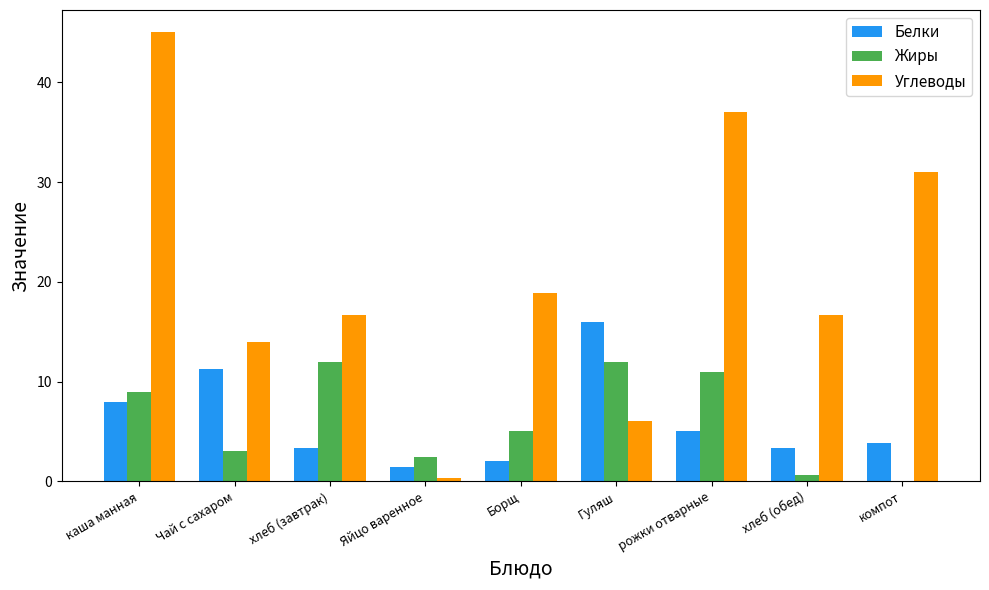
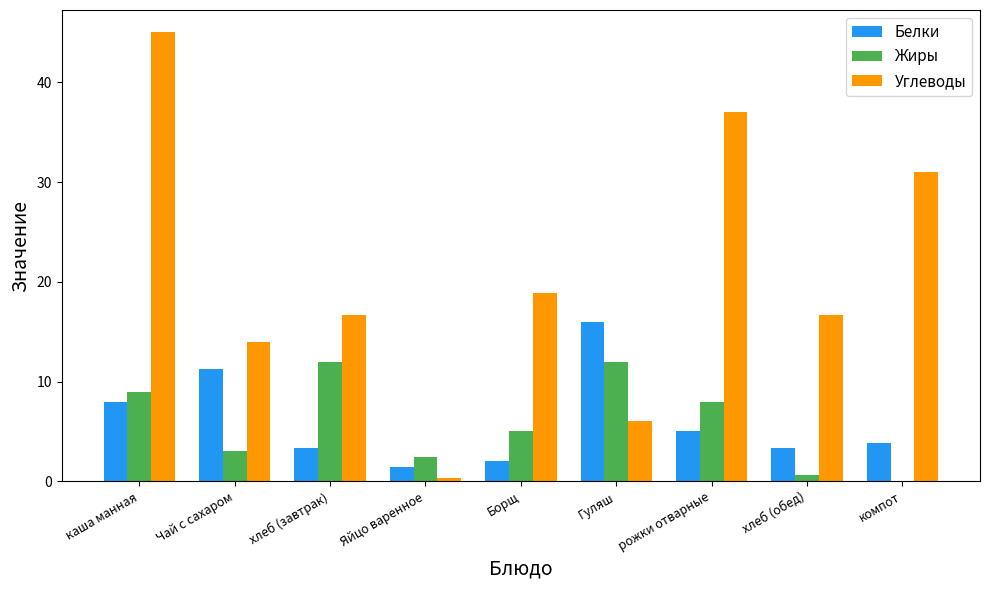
Жиры, рожки отварные: 11 -> 8
